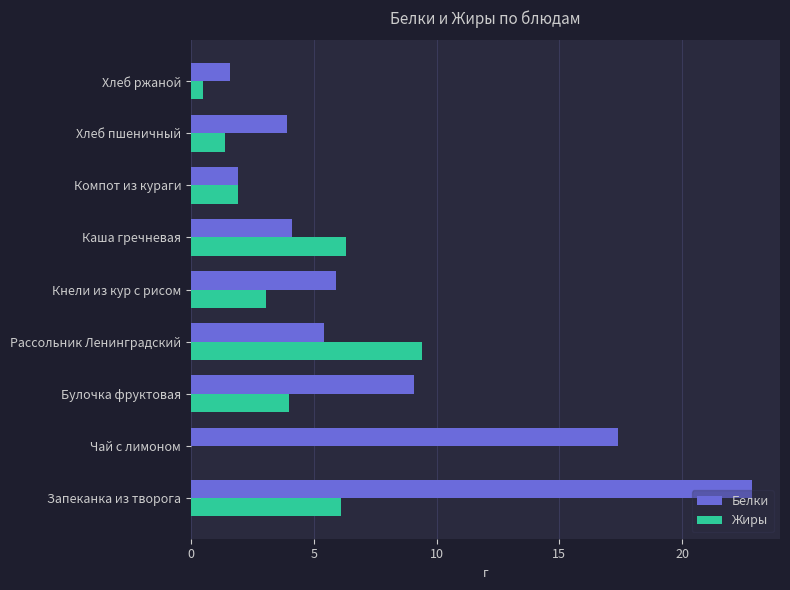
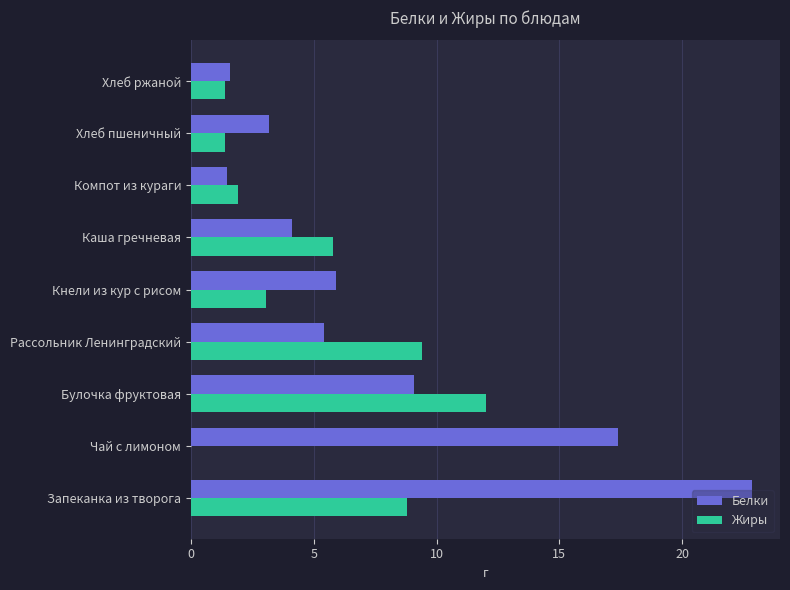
Жиры, Хлеб ржаной: 0.5 -> 1.4
Белки, Хлеб пшеничный: 3.9 -> 3.2
Белки, Компот из кураги: 1.9 -> 1.5
Жиры, Каша гречневая: 6.3 -> 5.8
Жиры, Булочка фруктовая: 4 -> 12
Жиры, Запеканка из творога: 6.1 -> 8.8
